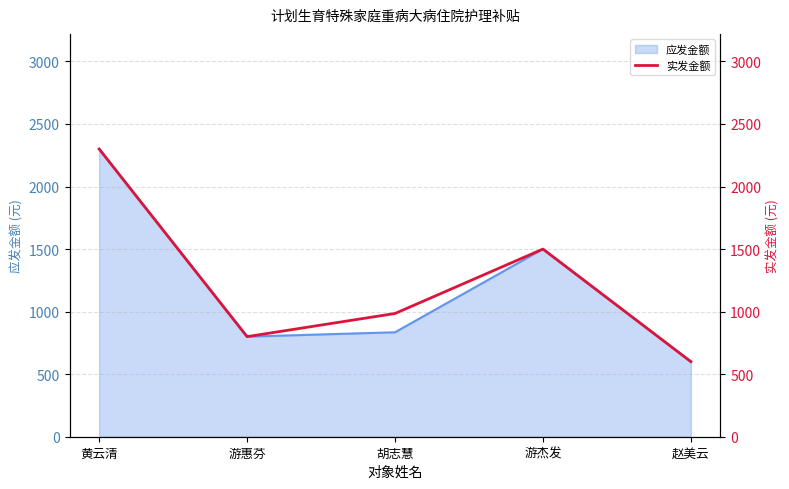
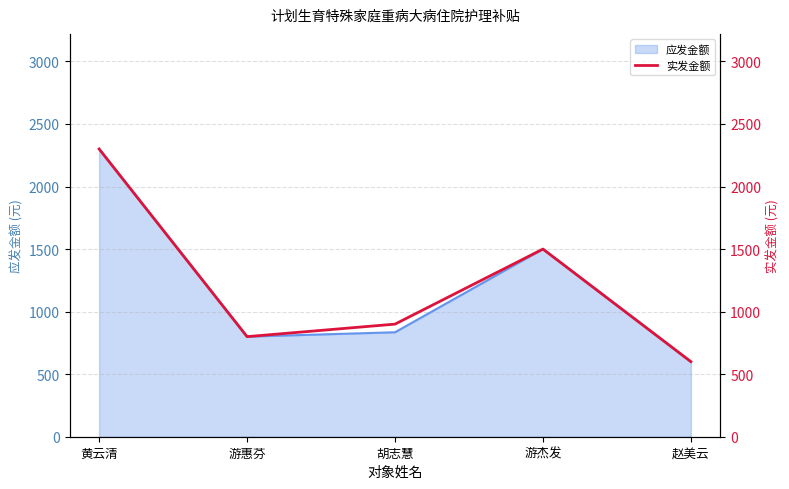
实发金额, 胡志慧: 990 -> 900
